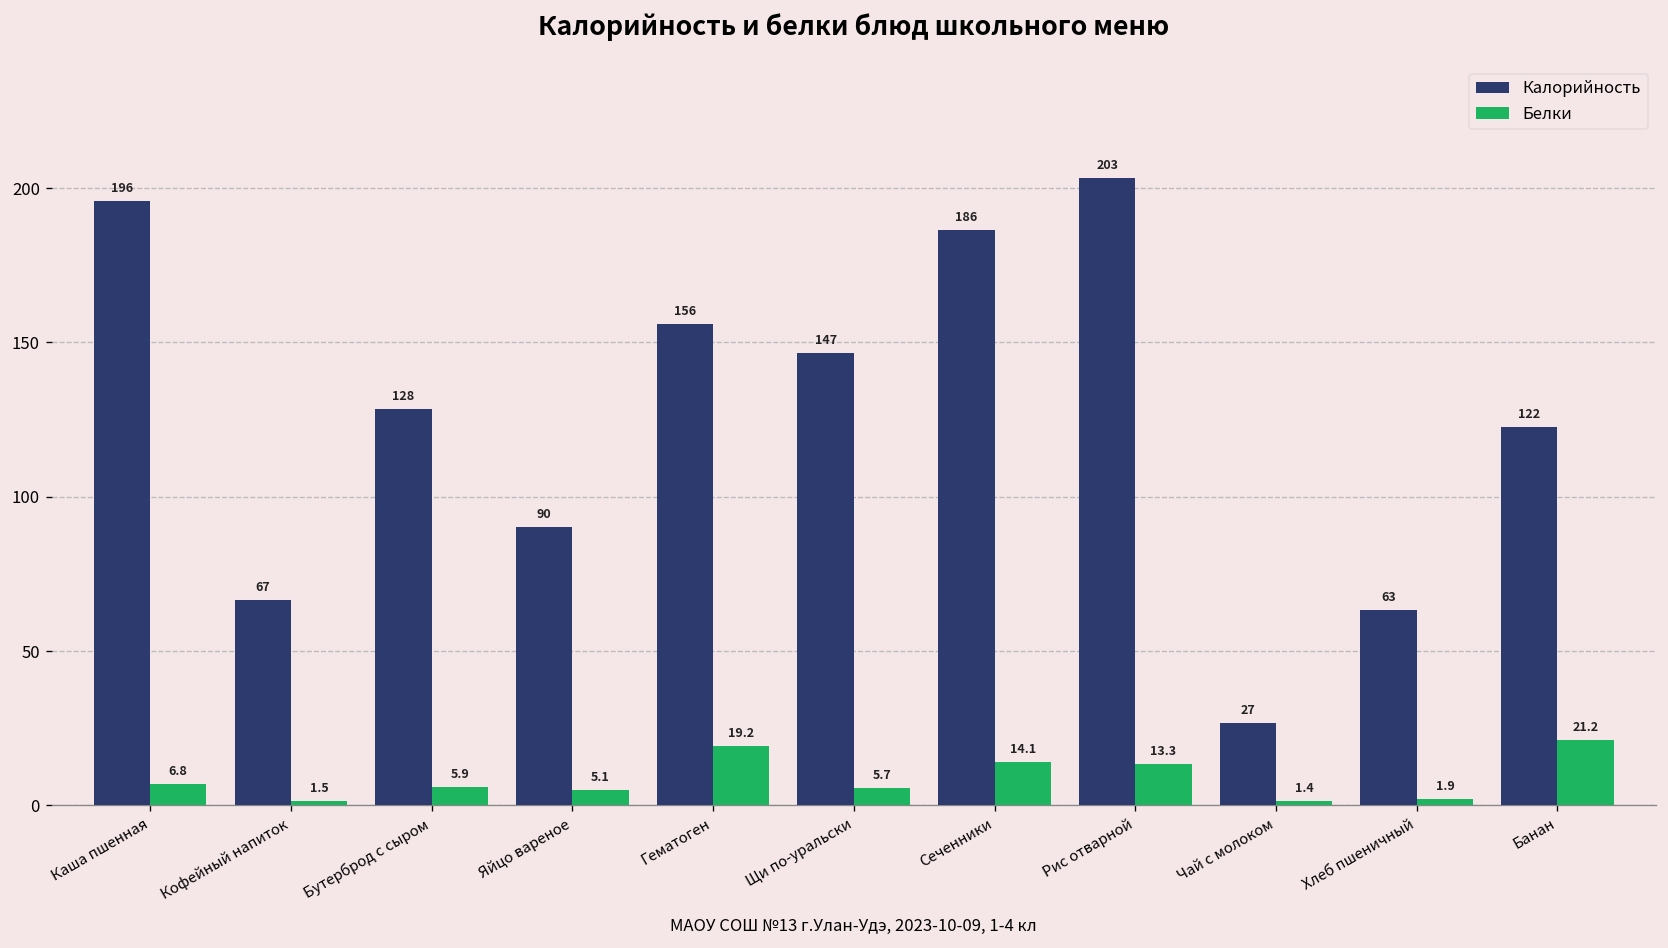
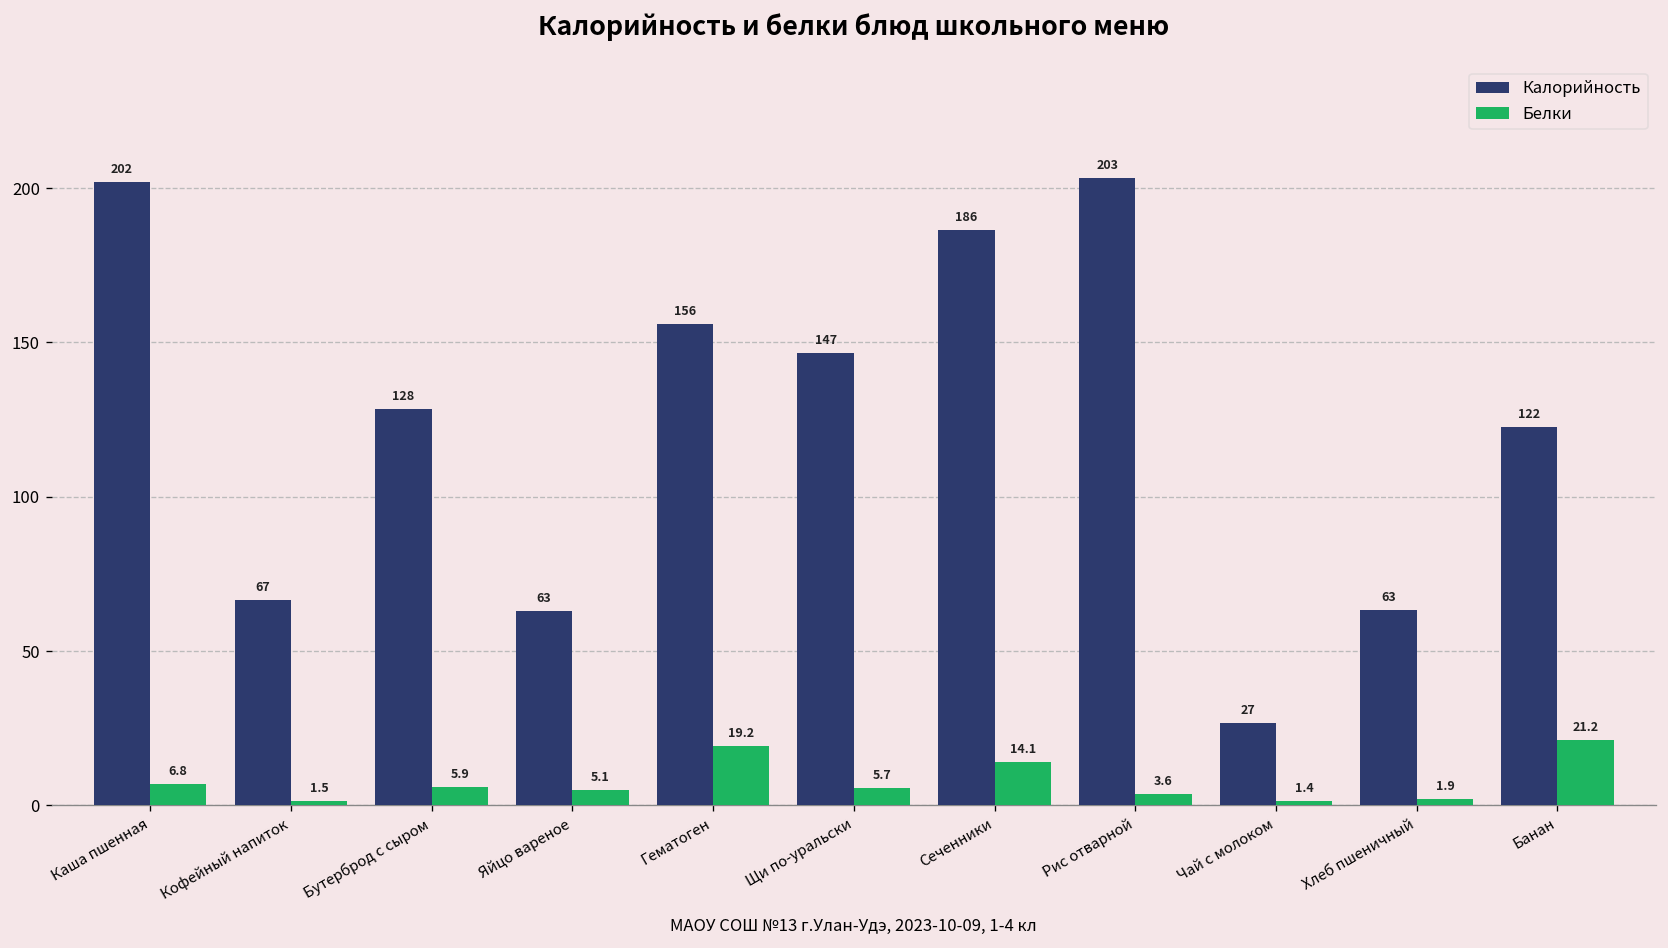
Калорийность, Каша пшенная: 196 -> 202
Калорийность, Яйцо вареное: 90 -> 63
Белки, Рис отварной: 13.3 -> 3.6
